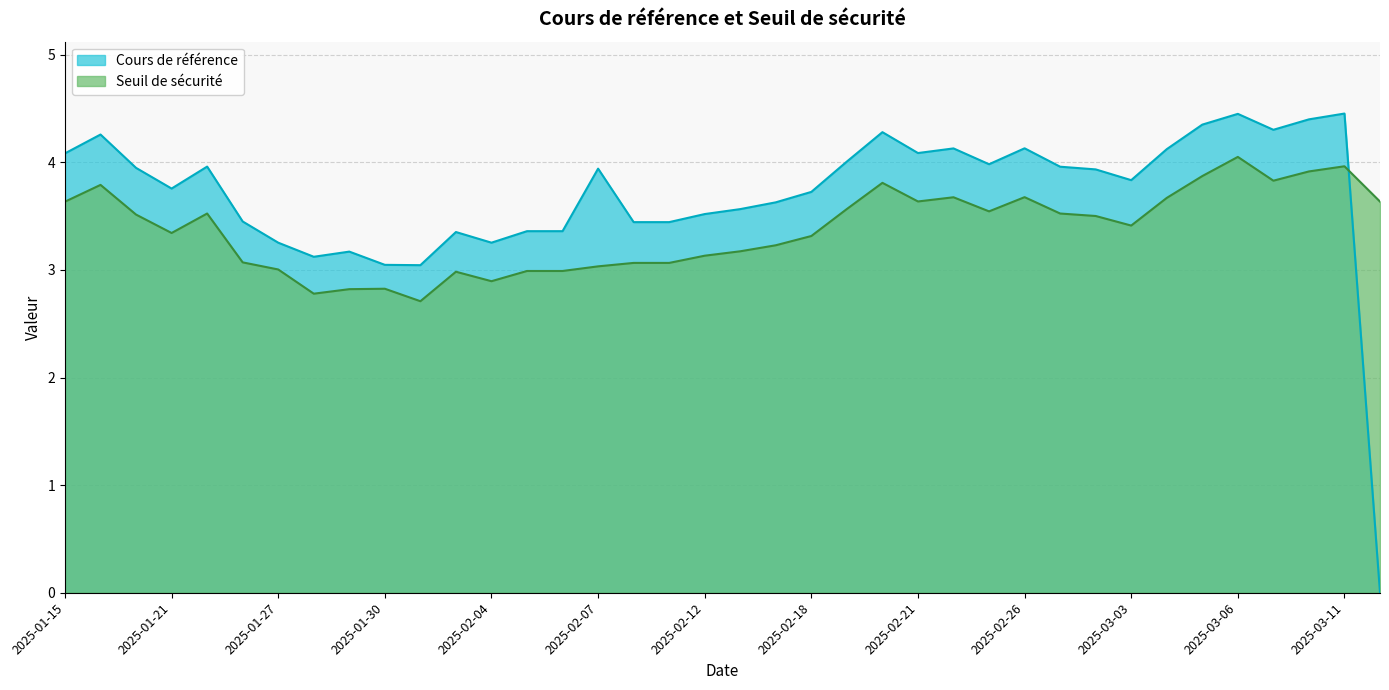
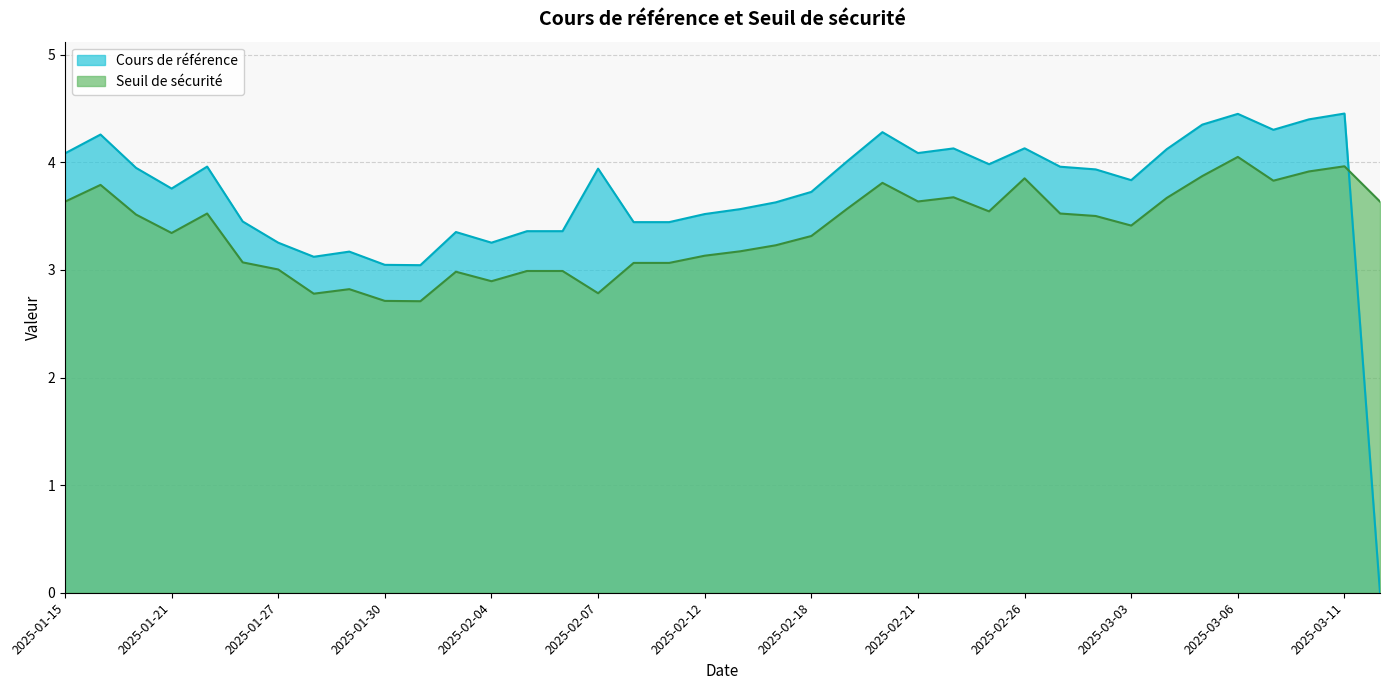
Seuil de sécurité, 2025-01-30: 2.83 -> 2.71
Seuil de sécurité, 2025-02-07: 3.03 -> 2.78
Seuil de sécurité, 2025-02-26: 3.68 -> 3.85
